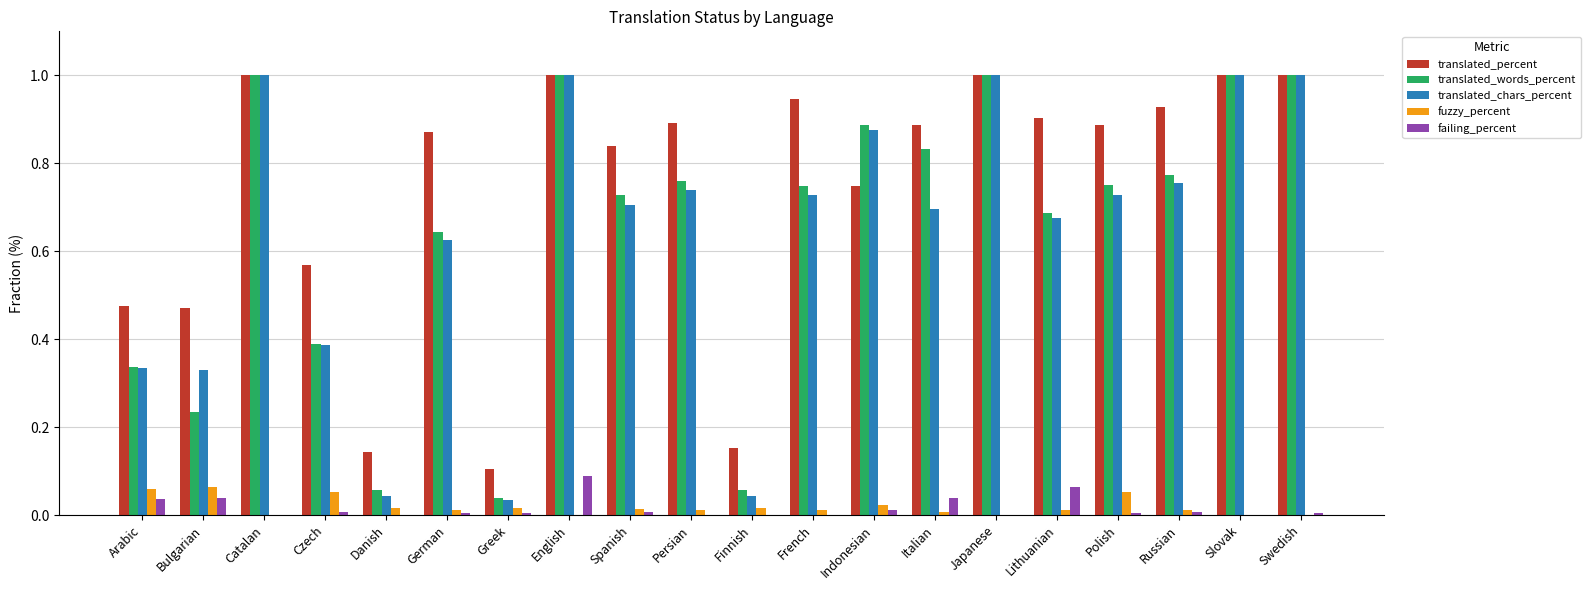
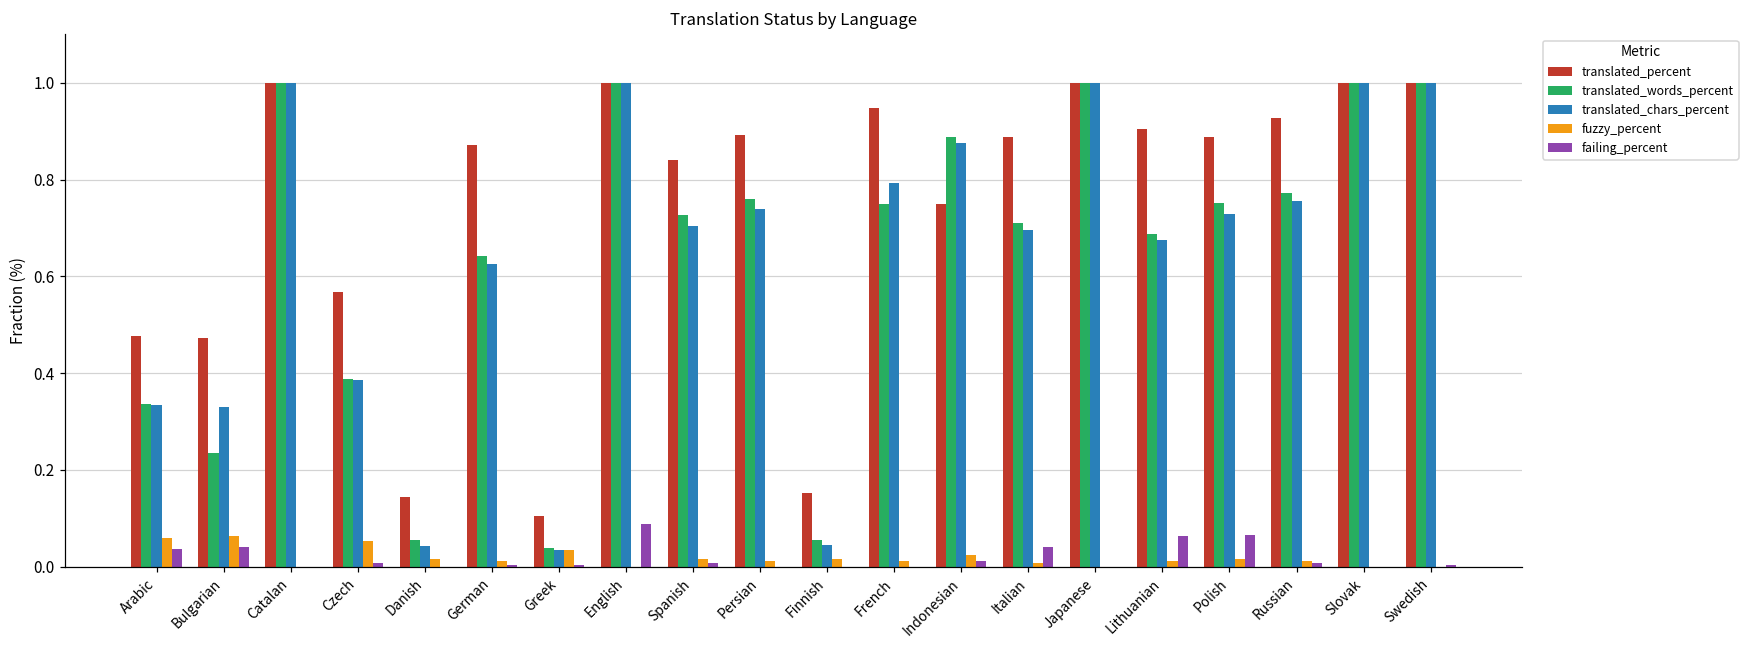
fuzzy_percent, Greek: 0.02 -> 0.04
translated_chars_percent, French: 0.73 -> 0.79
translated_words_percent, Italian: 0.83 -> 0.71
fuzzy_percent, Polish: 0.05 -> 0.02
failing_percent, Polish: 0.00 -> 0.07
